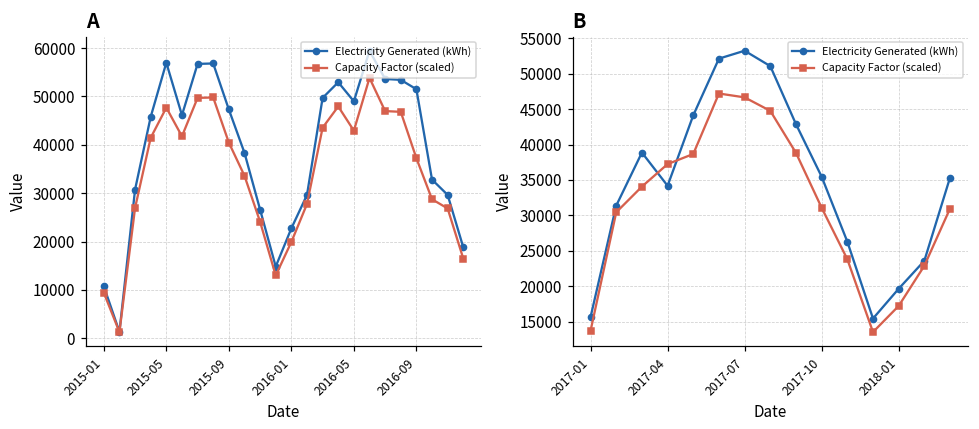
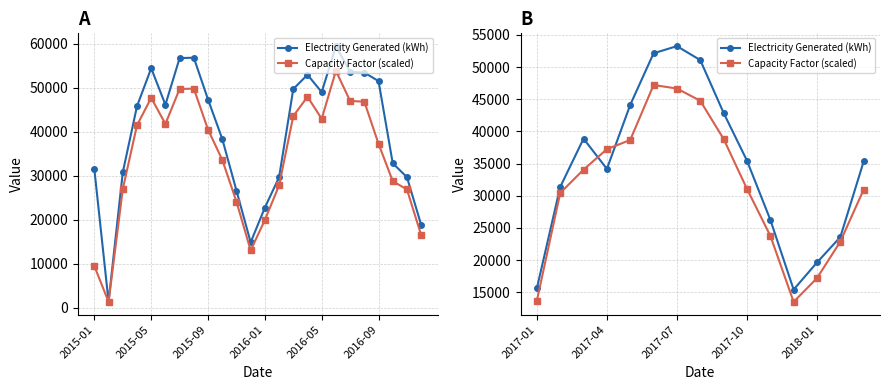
A, Electricity Generated (kWh), 2015-01: 11000 -> 31000
A, Electricity Generated (kWh), 2015-05: 57000 -> 54000
